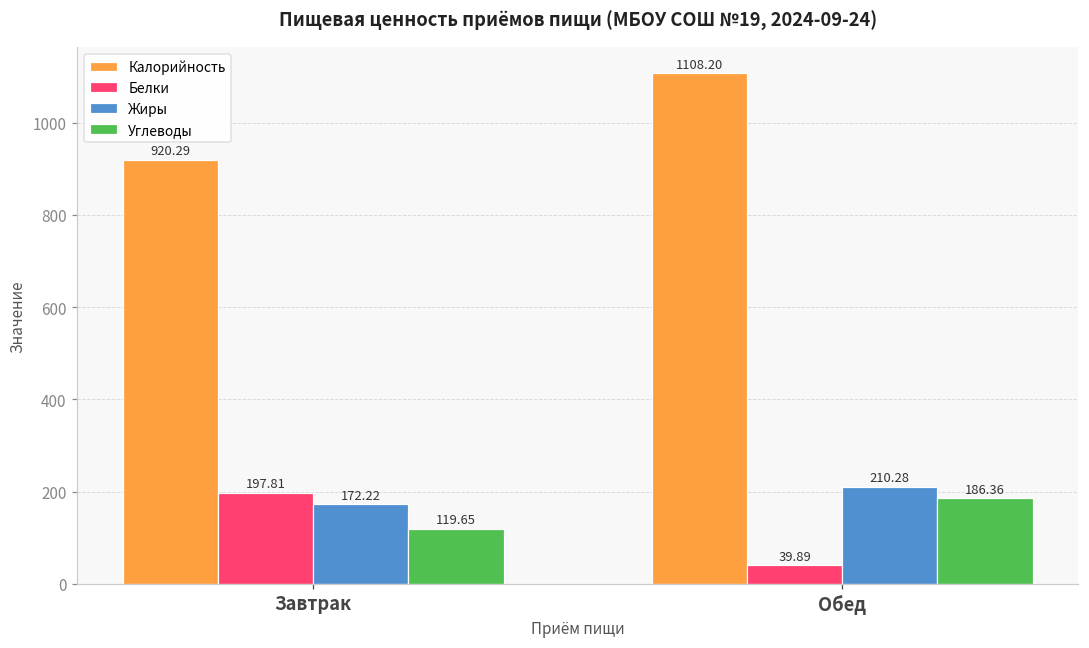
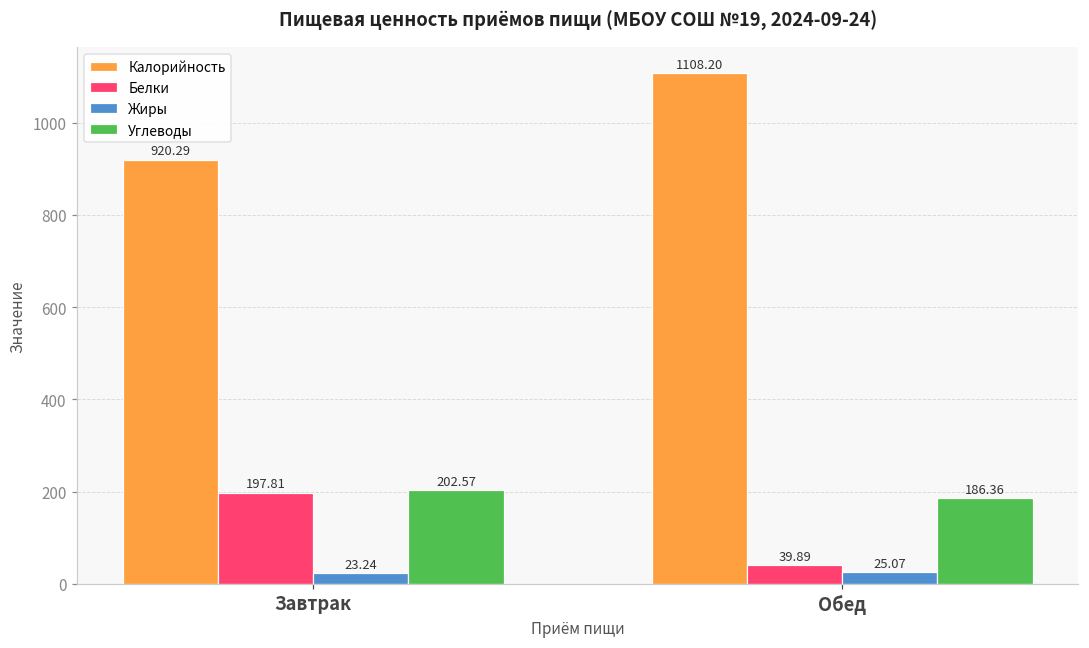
Жиры, Завтрак: 172.22 -> 23.24
Углеводы, Завтрак: 119.65 -> 202.57
Жиры, Обед: 210.28 -> 25.07
